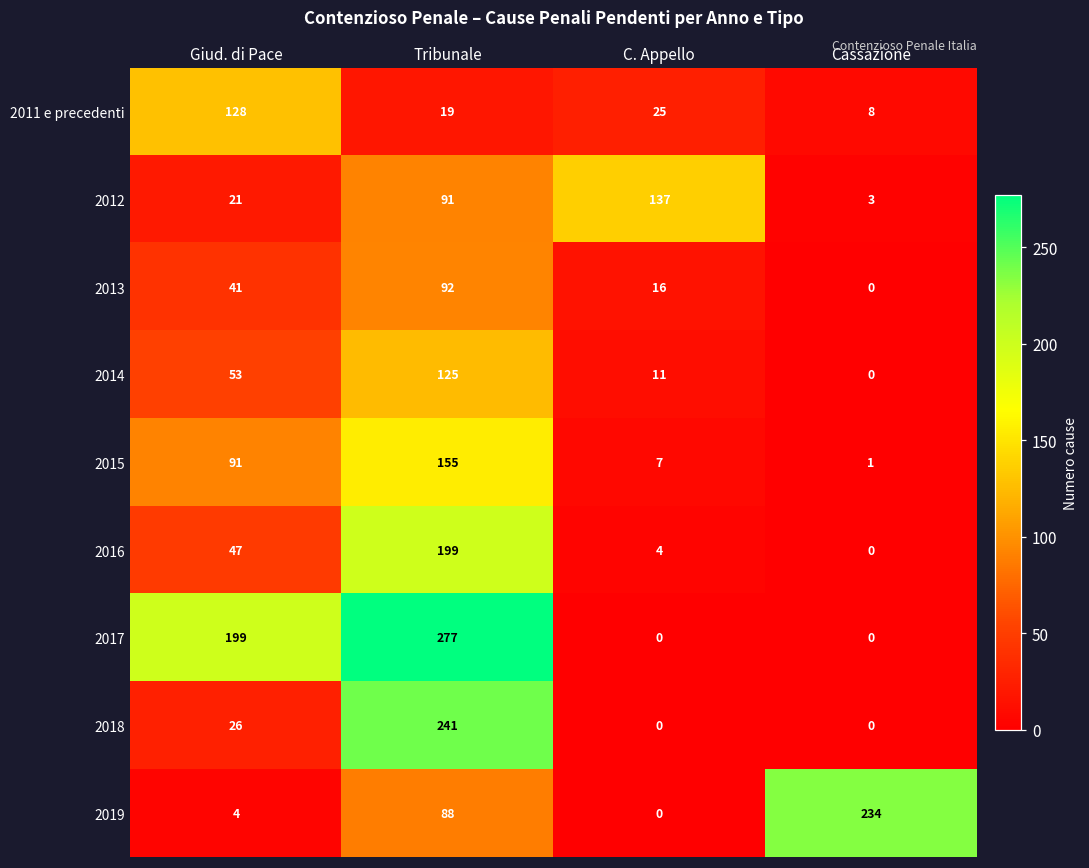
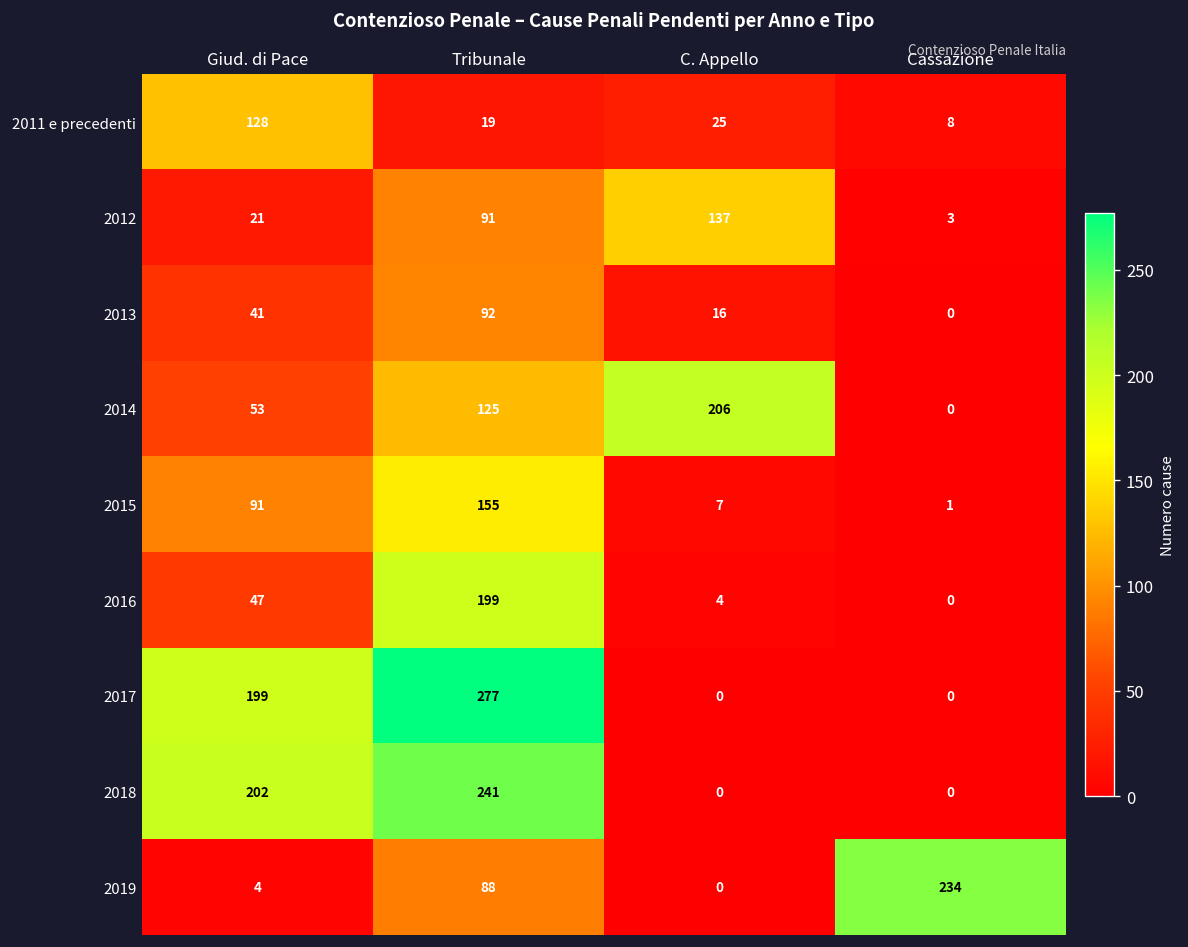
2014, C. Appello: 11 -> 206
2018, Giud. di Pace: 26 -> 202
